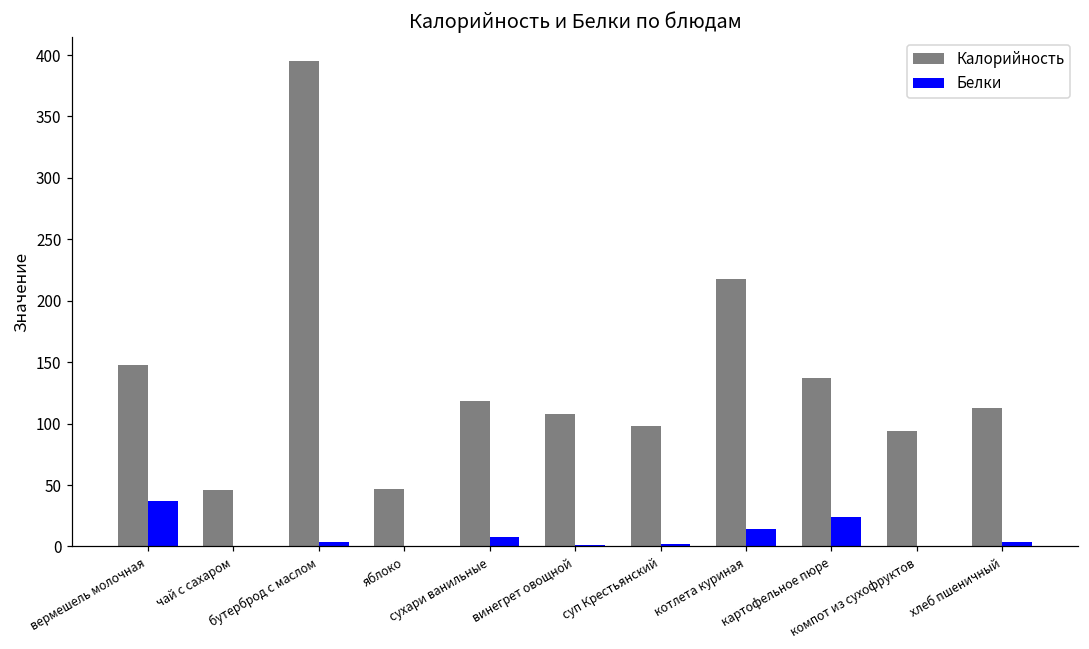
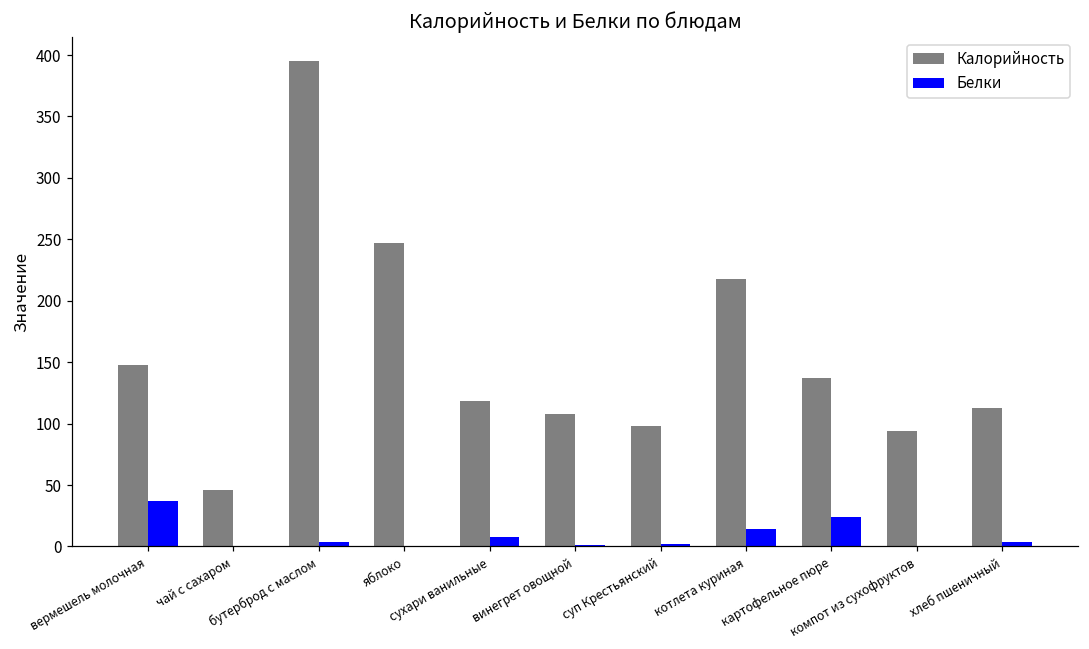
Калорийность, яблоко: 47 -> 247
